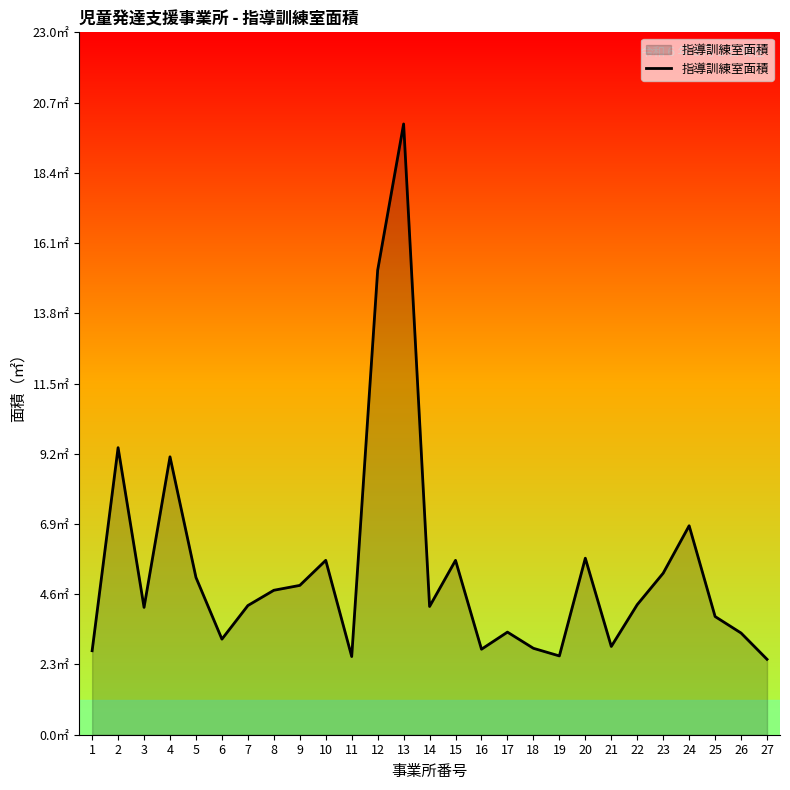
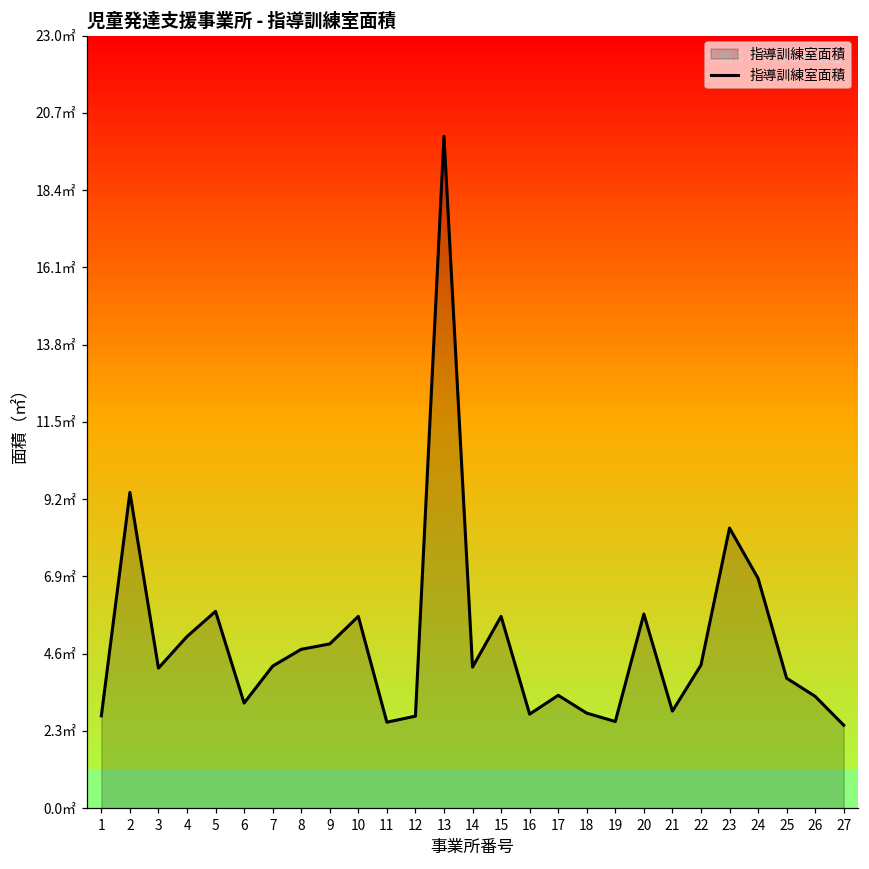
4: 9.1㎡ -> 5.1㎡
5: 5.2㎡ -> 5.9㎡
12: 15.2㎡ -> 2.7㎡
23: 5.3㎡ -> 8.3㎡
